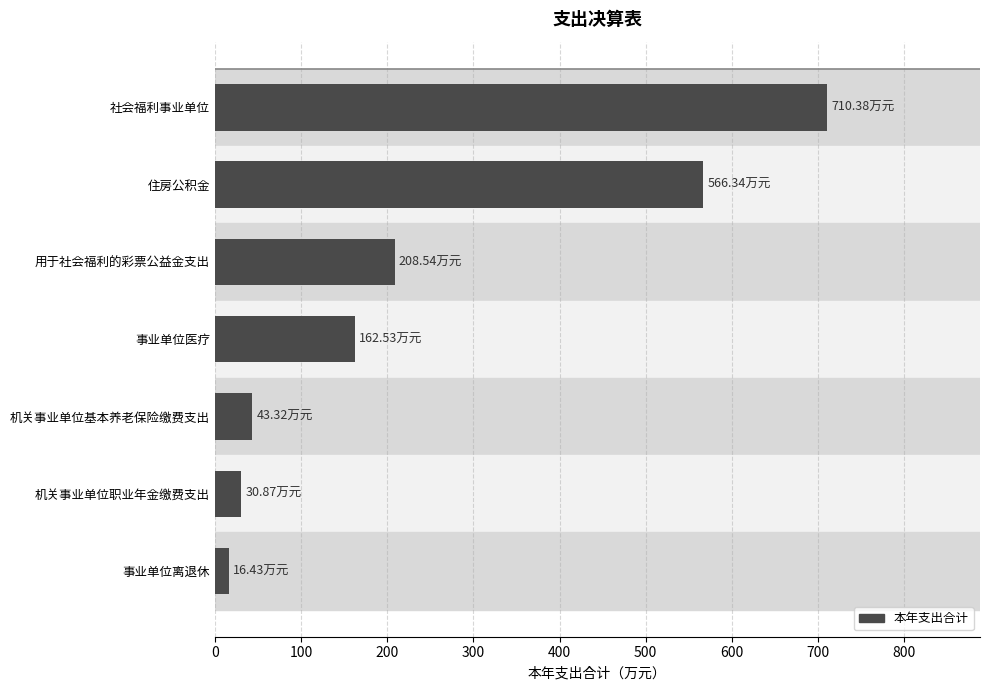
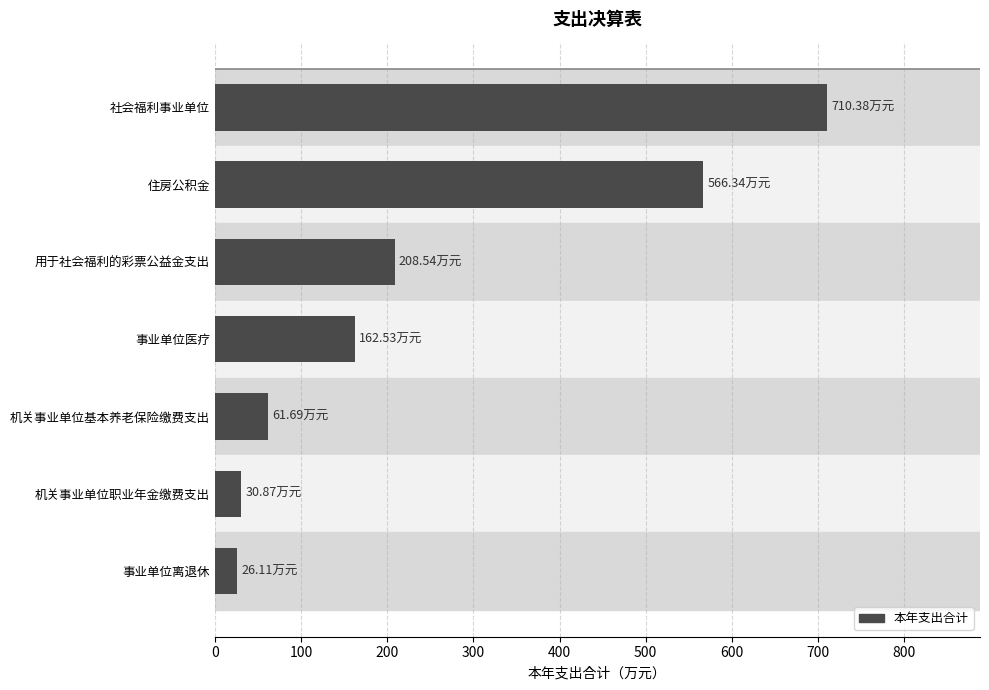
机关事业单位基本养老保险缴费支出: 43.32 -> 61.69
事业单位离退休: 16.43 -> 26.11
